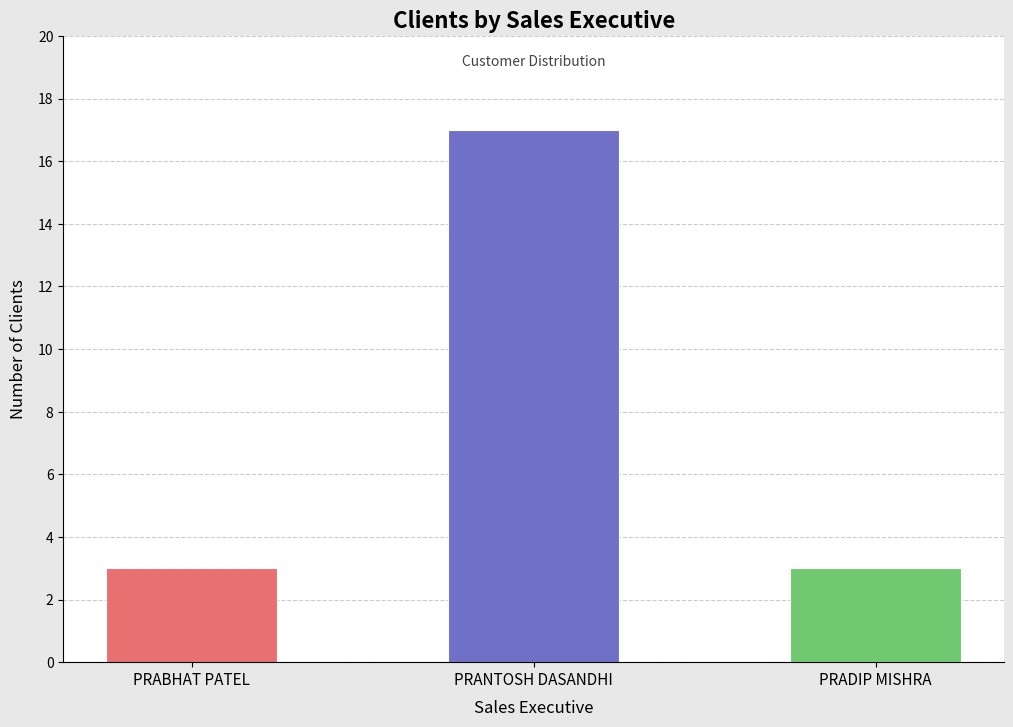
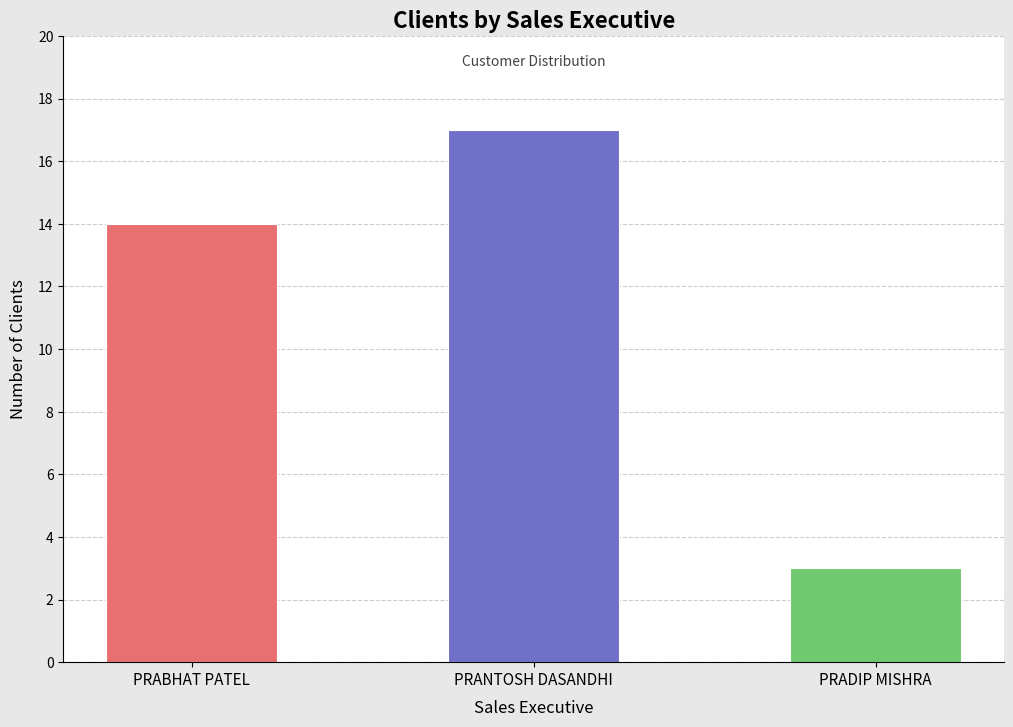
PRABHAT PATEL: 3 -> 14
